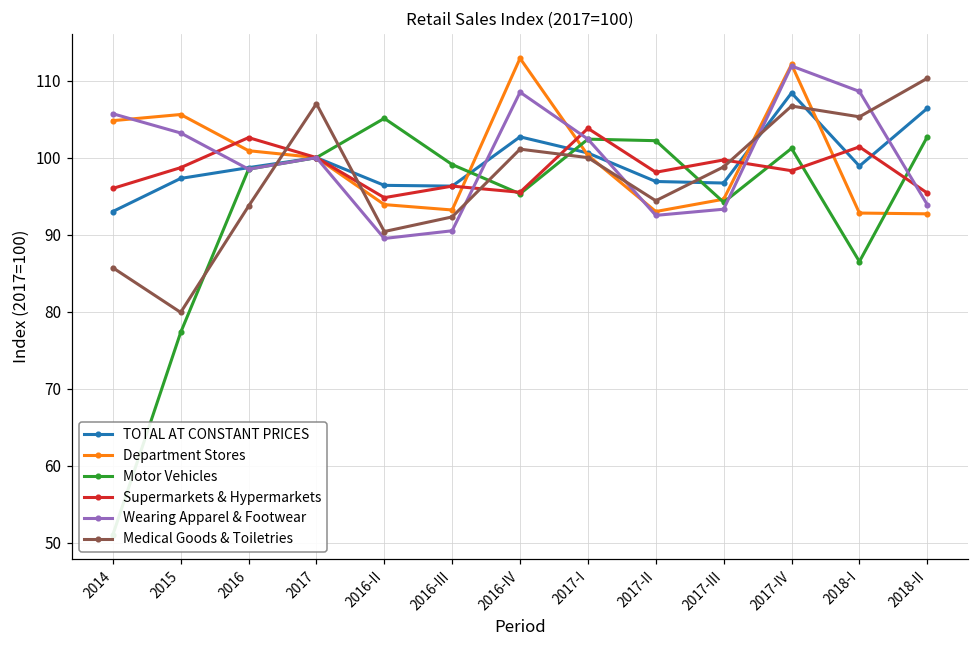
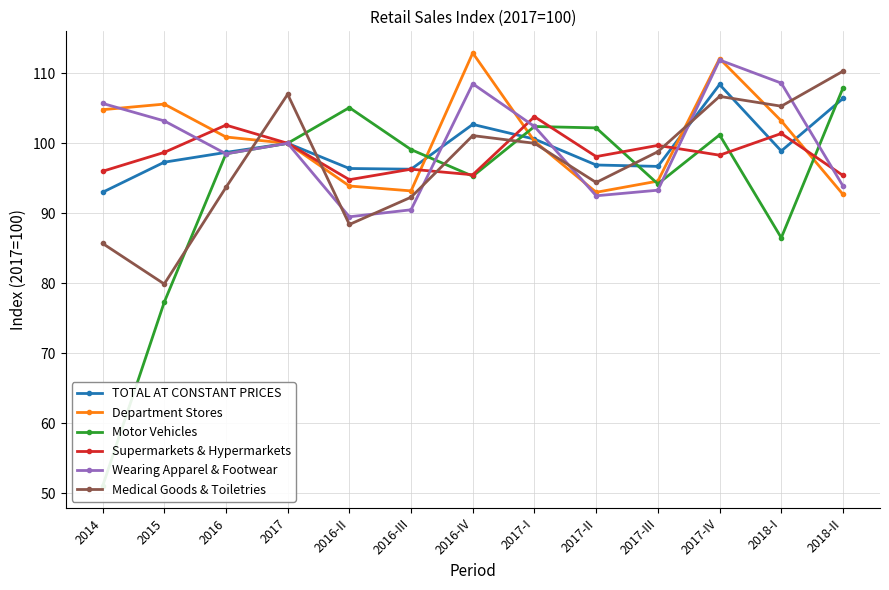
Medical Goods & Toiletries, 2016-II: 90 -> 88
Department Stores, 2018-I: 93 -> 103
Motor Vehicles, 2018-II: 103 -> 108
